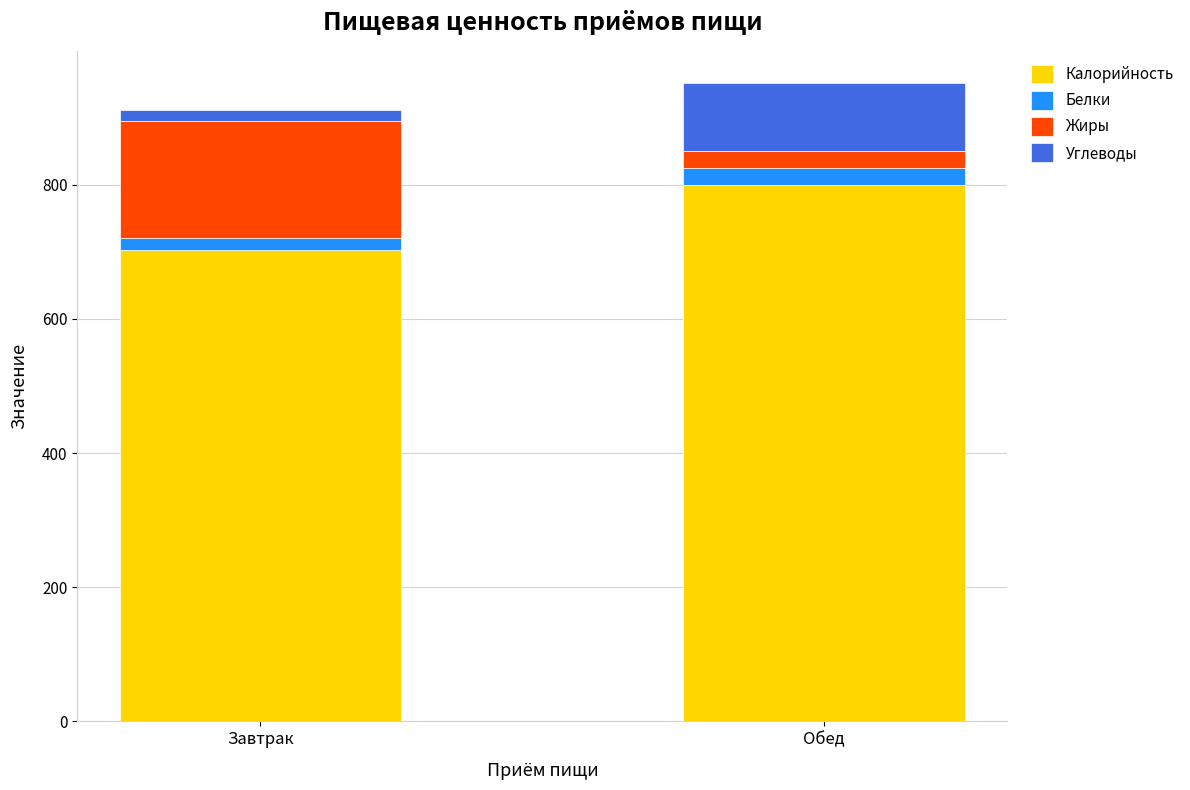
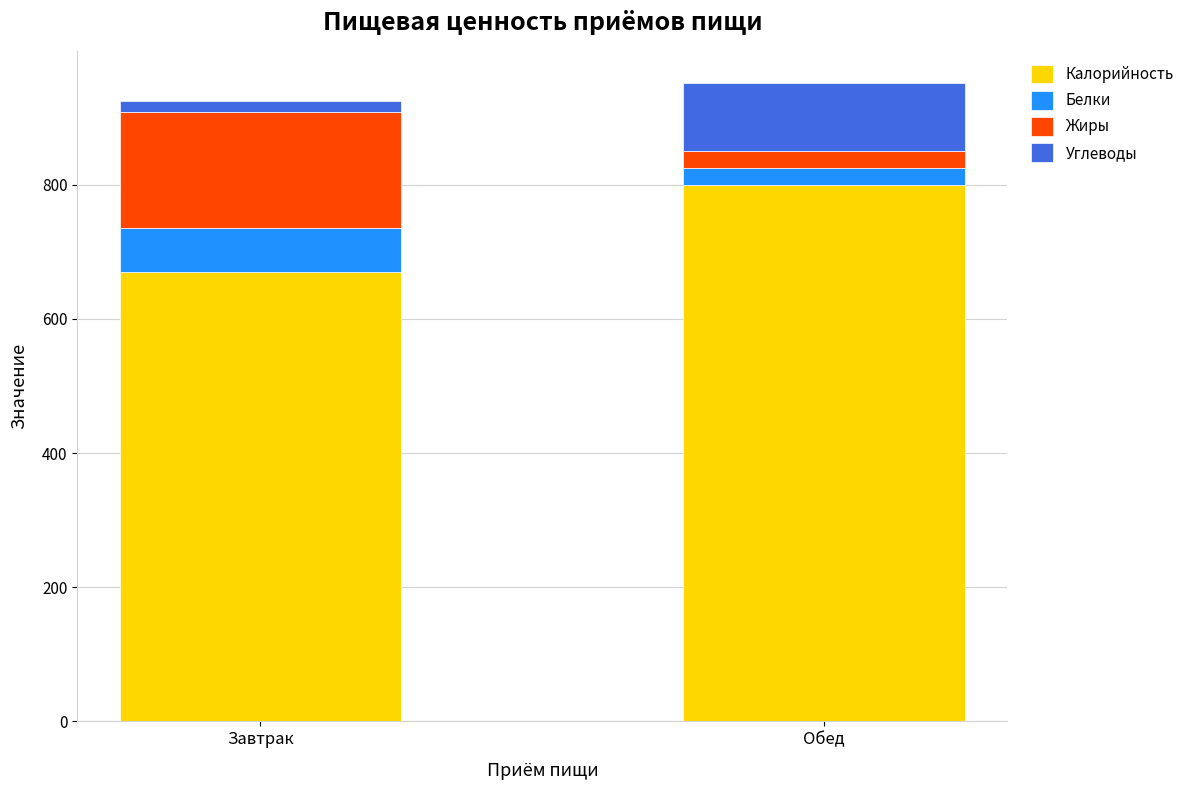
Калорийность, Завтрак: 700 -> 670
Белки, Завтрак: 20 -> 70
